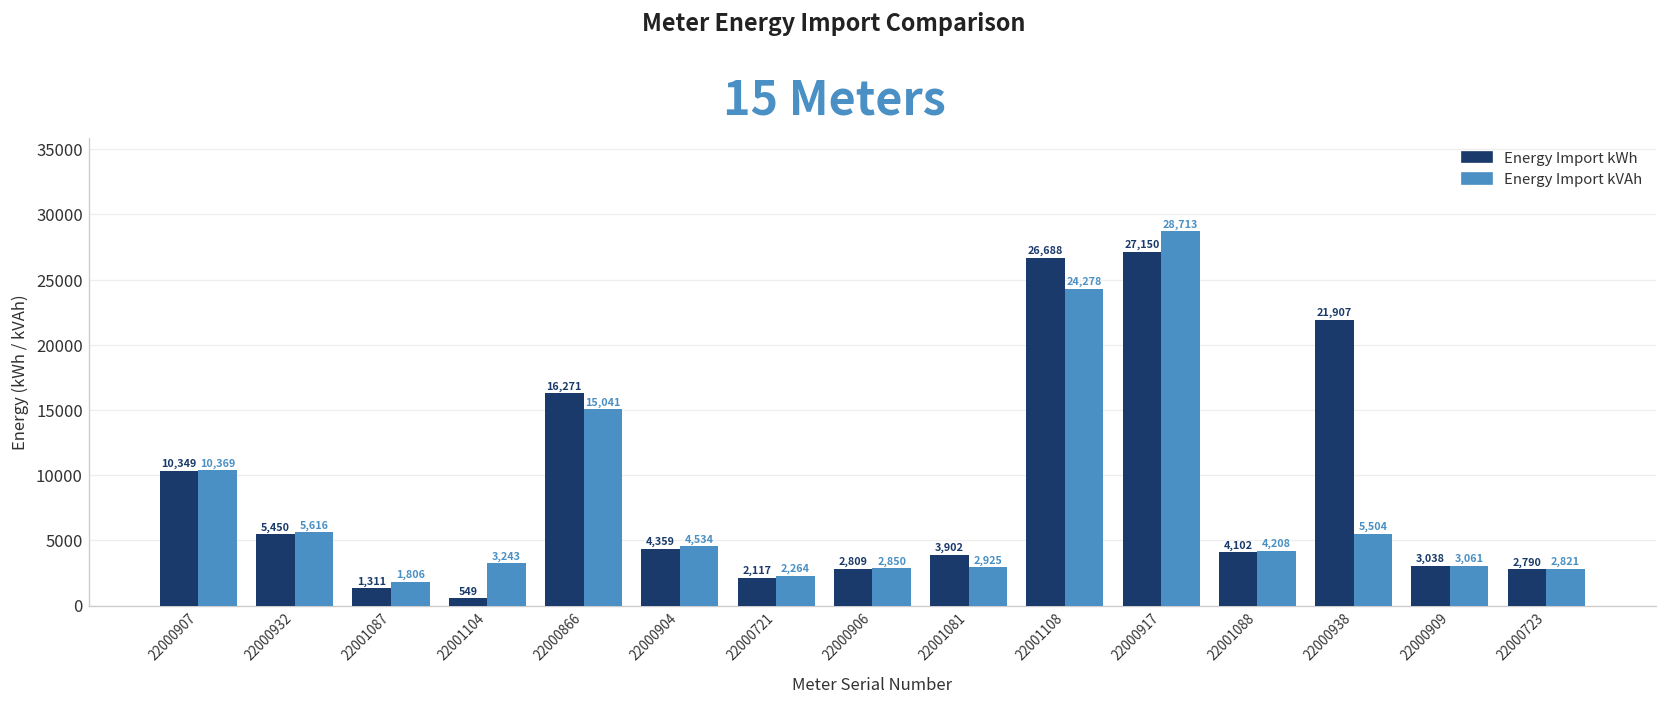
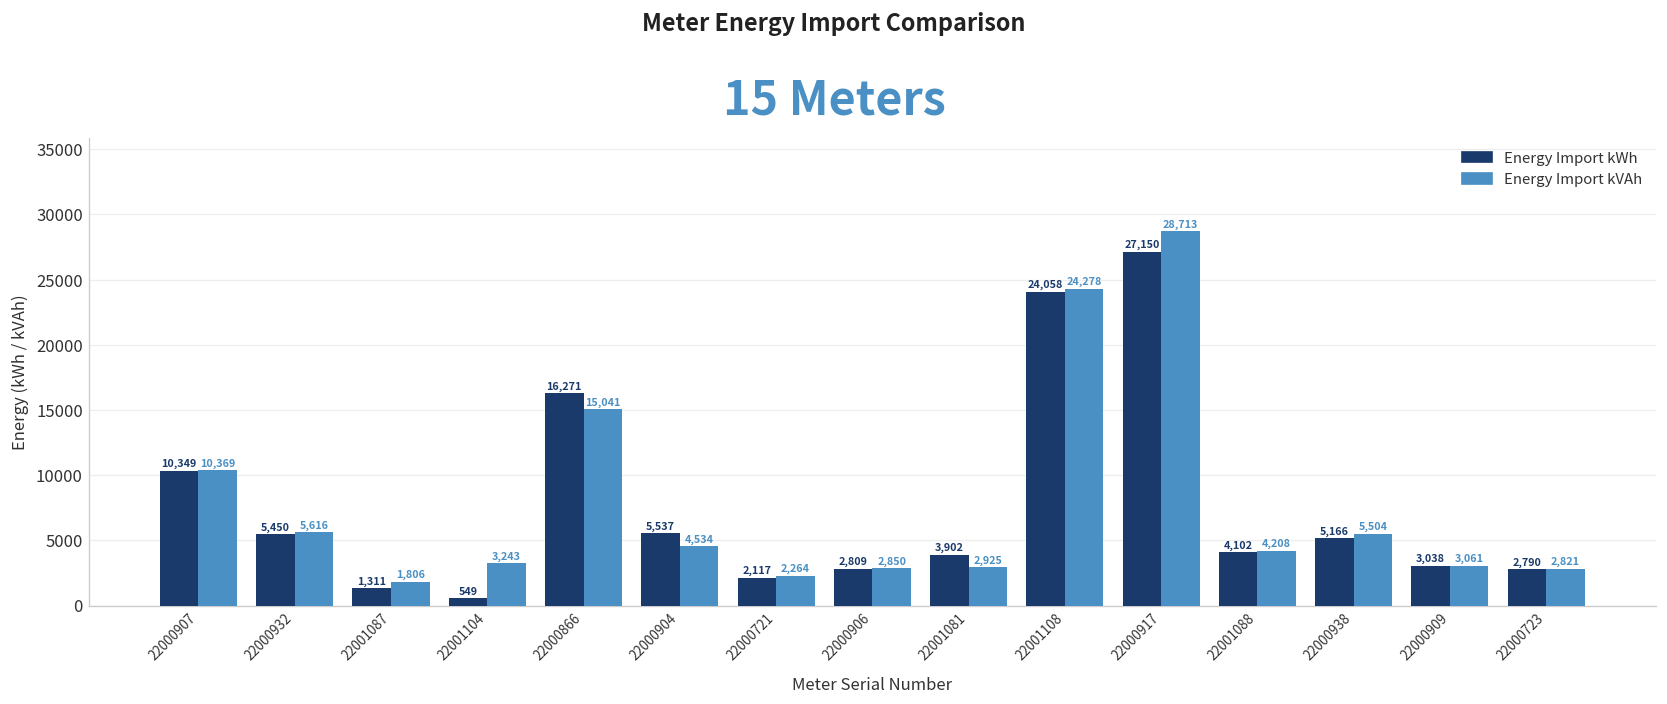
Energy Import kWh, 22000904: 4,359 -> 5,537
Energy Import kWh, 22001108: 26,688 -> 24,058
Energy Import kWh, 22000938: 21,907 -> 5,166
